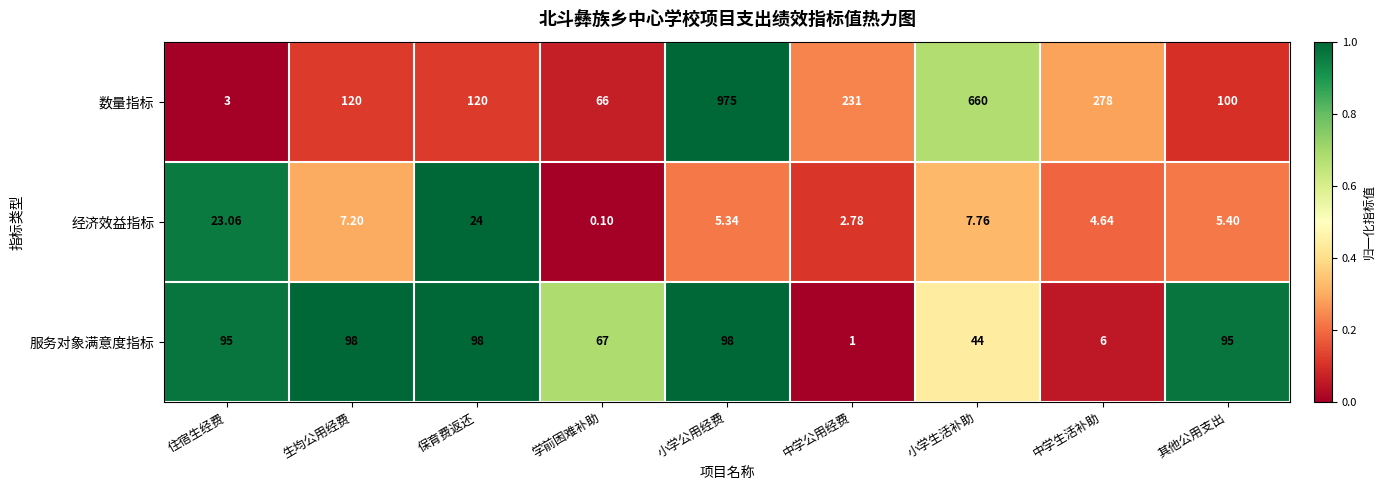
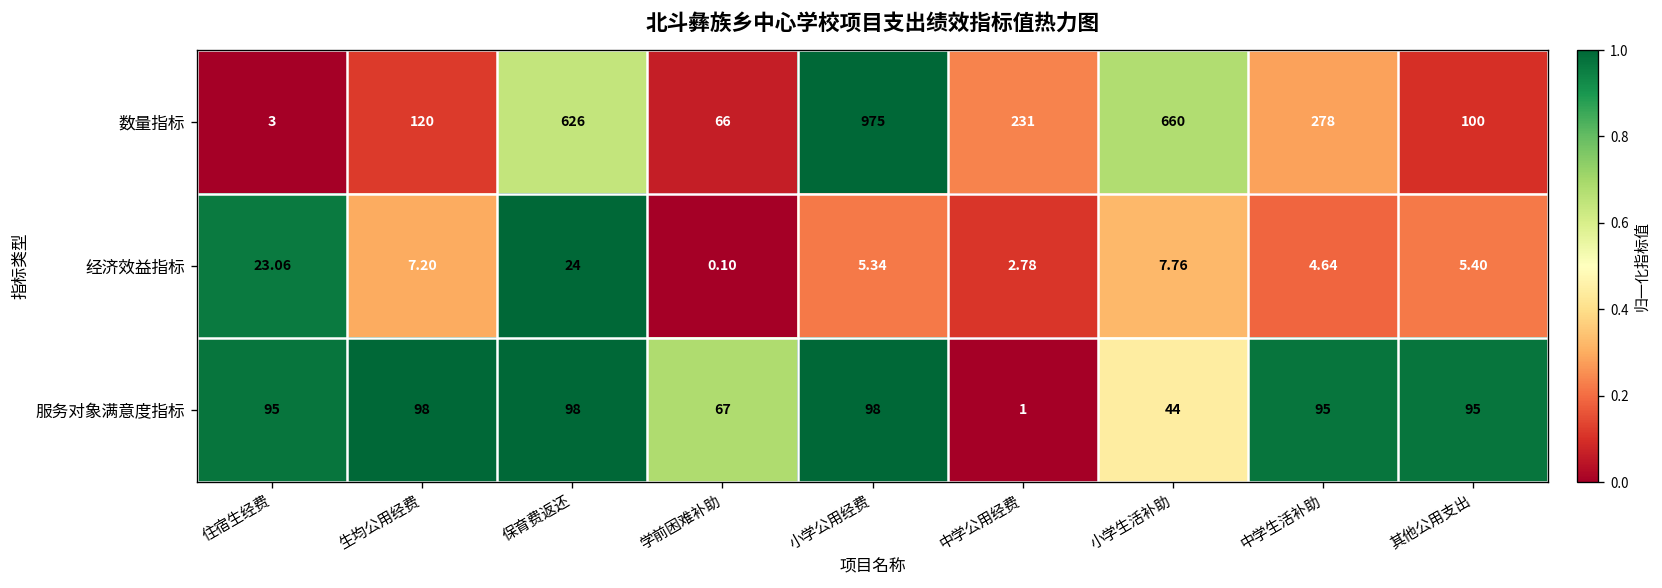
数量指标, 保育费返还: 120 -> 626
服务对象满意度指标, 中学生活补助: 6 -> 95
